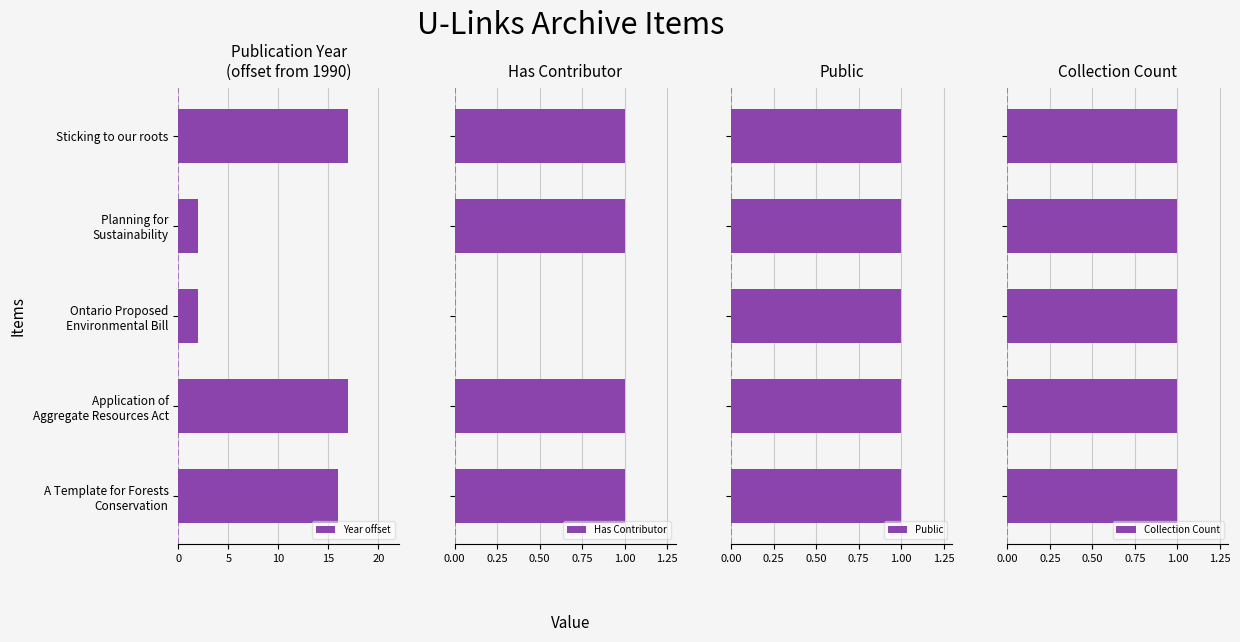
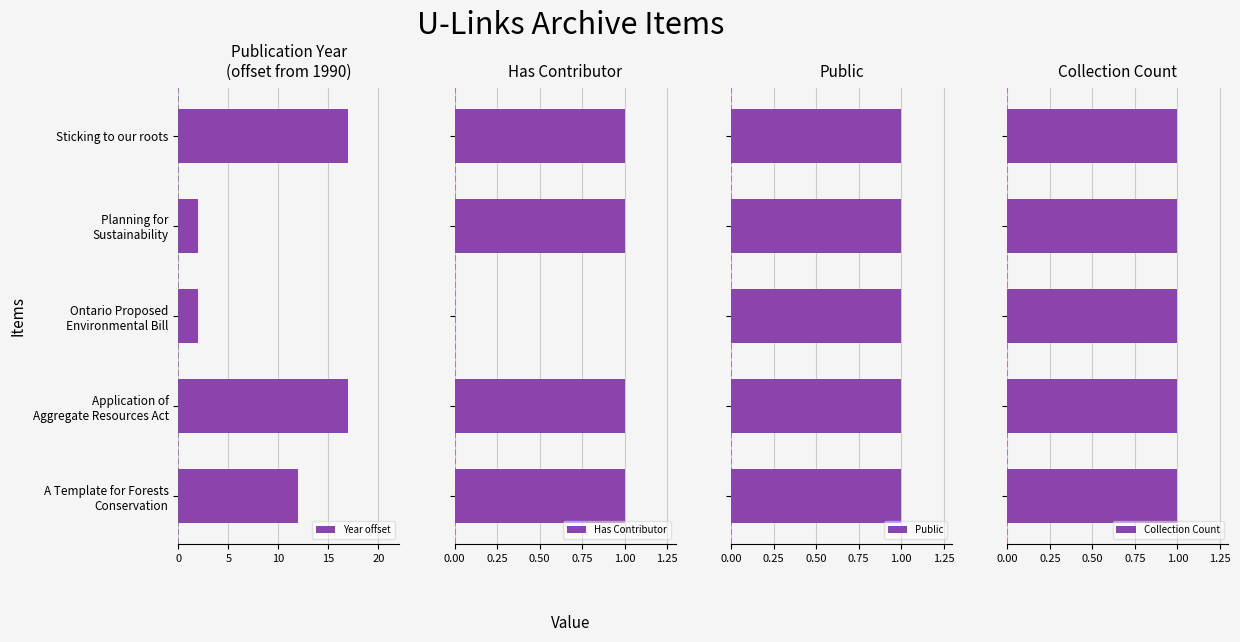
Publication Year (offset from 1990), A Template for Forests Conservation: 16.0 -> 12.0
